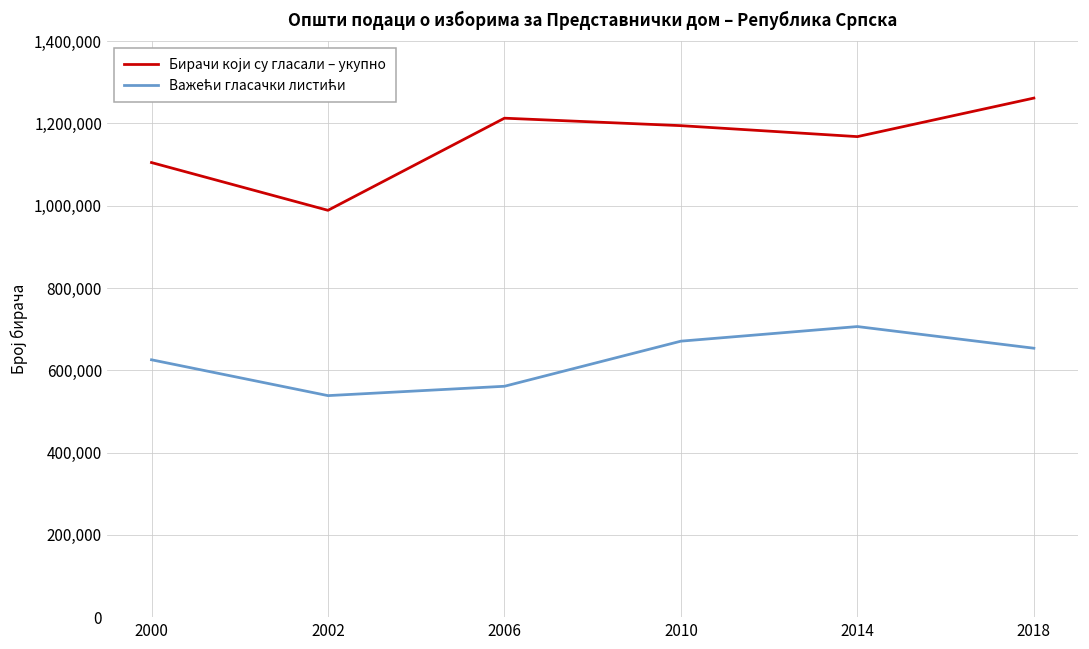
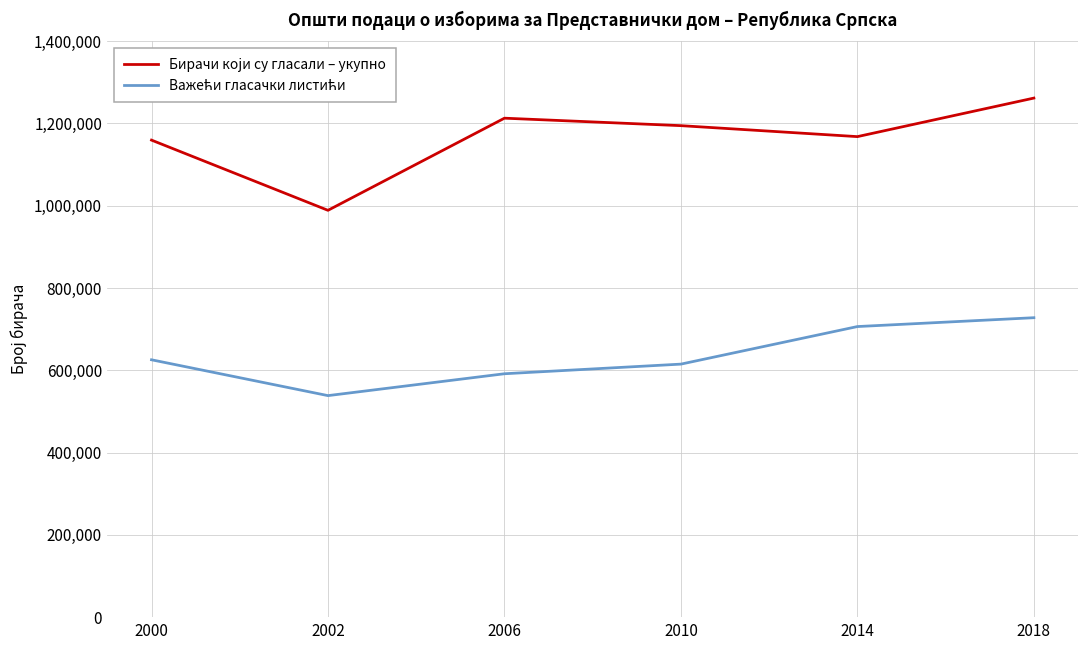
Бирачи који су гласали – укупно, 2000: 1,100,000 -> 1,160,000
Важећи гласачки листићи, 2006: 560,000 -> 590,000
Важећи гласачки листићи, 2010: 670,000 -> 620,000
Важећи гласачки листићи, 2018: 650,000 -> 730,000
